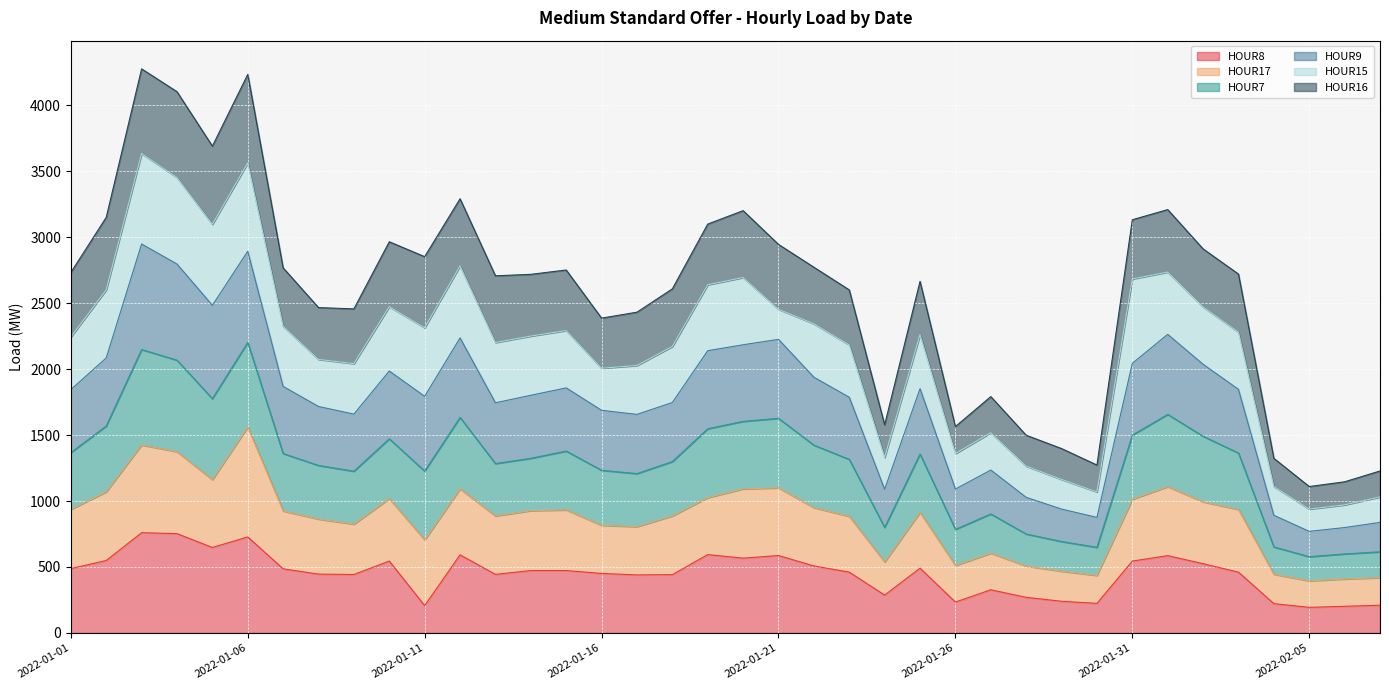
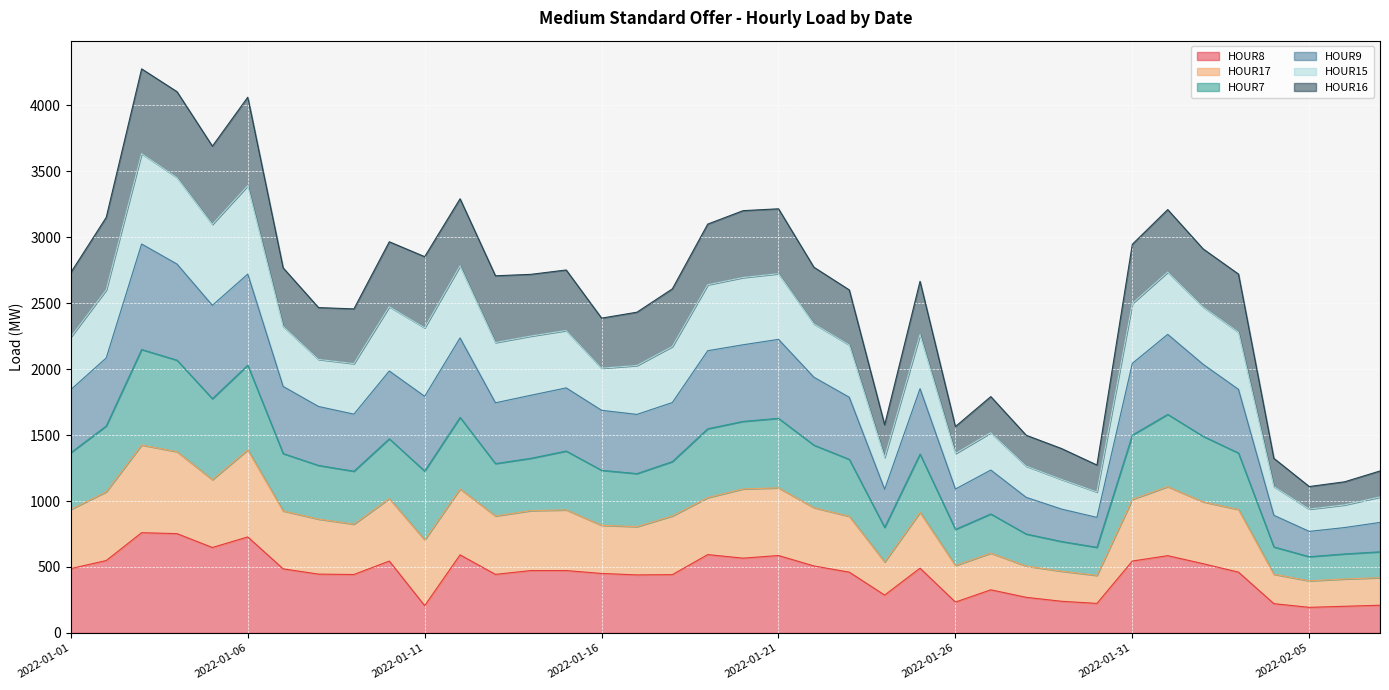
HOUR17, 2022-01-06: 830 -> 660
HOUR15, 2022-01-21: 230 -> 500
HOUR15, 2022-01-31: 640 -> 450
